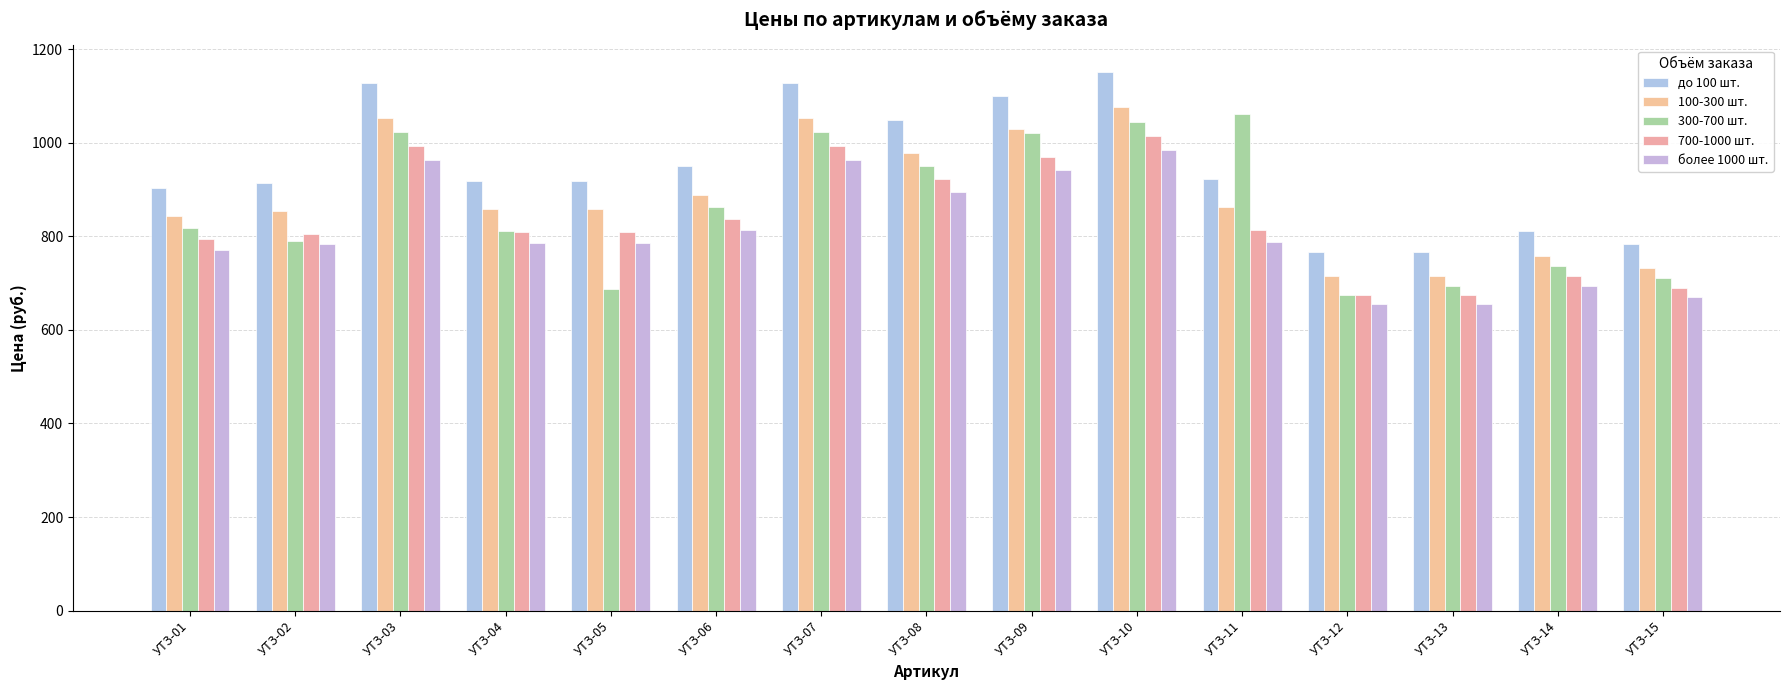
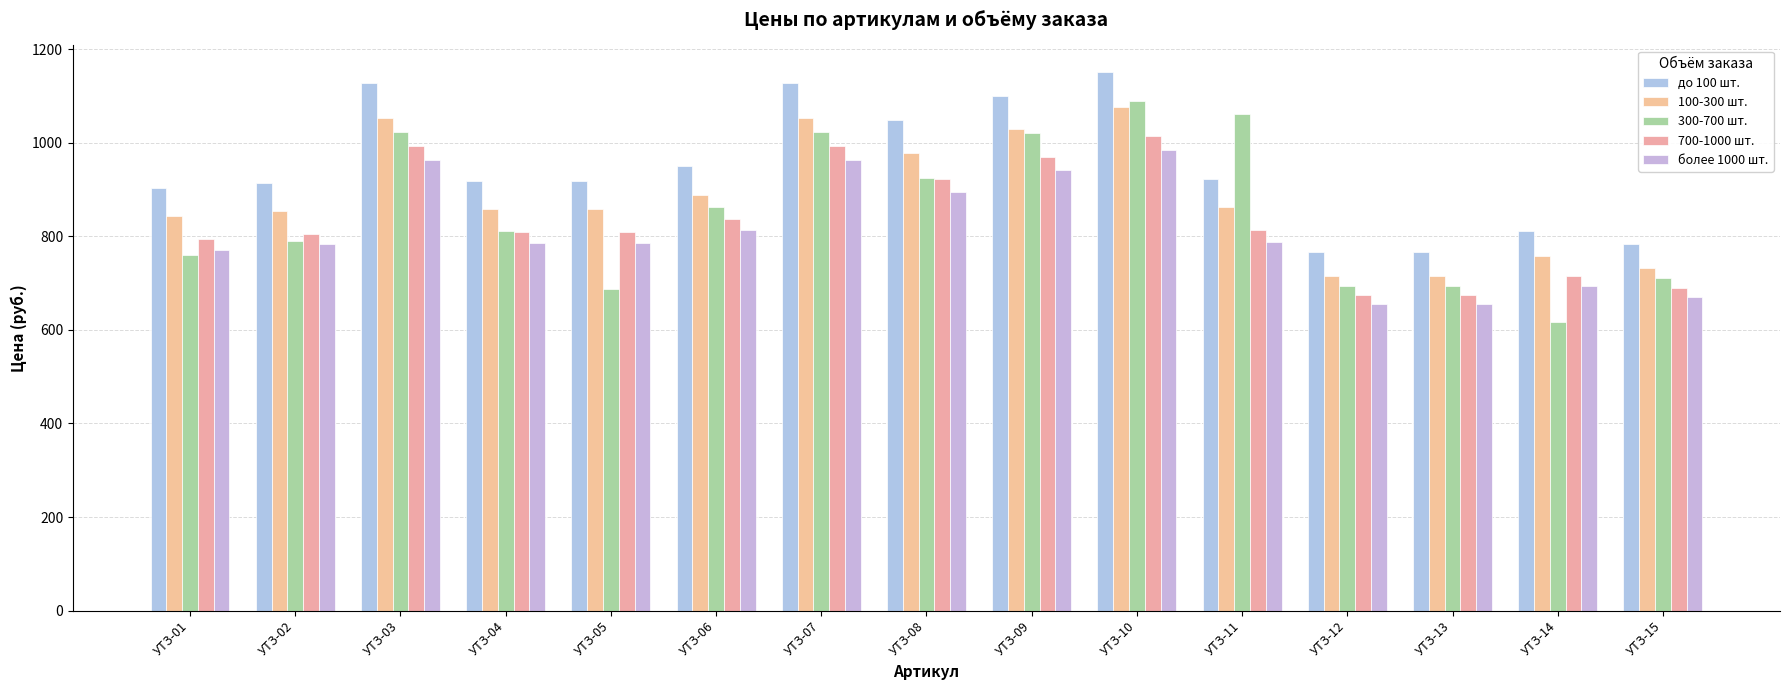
300-700 шт., УТЗ-01: 820 -> 760
300-700 шт., УТЗ-08: 950 -> 930
300-700 шт., УТЗ-10: 1050 -> 1090
300-700 шт., УТЗ-12: 670 -> 700
300-700 шт., УТЗ-14: 740 -> 620
